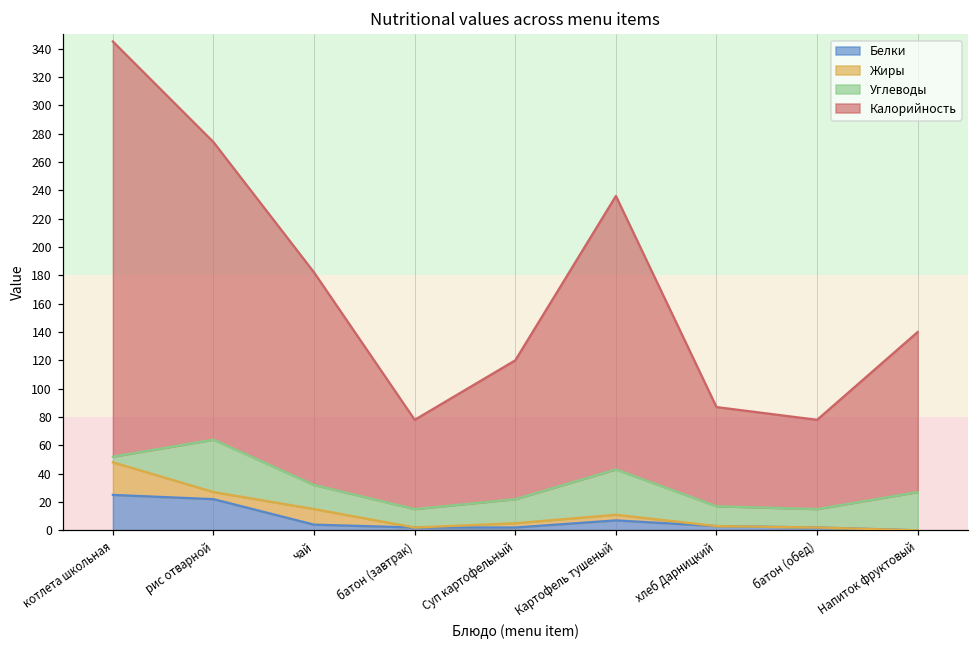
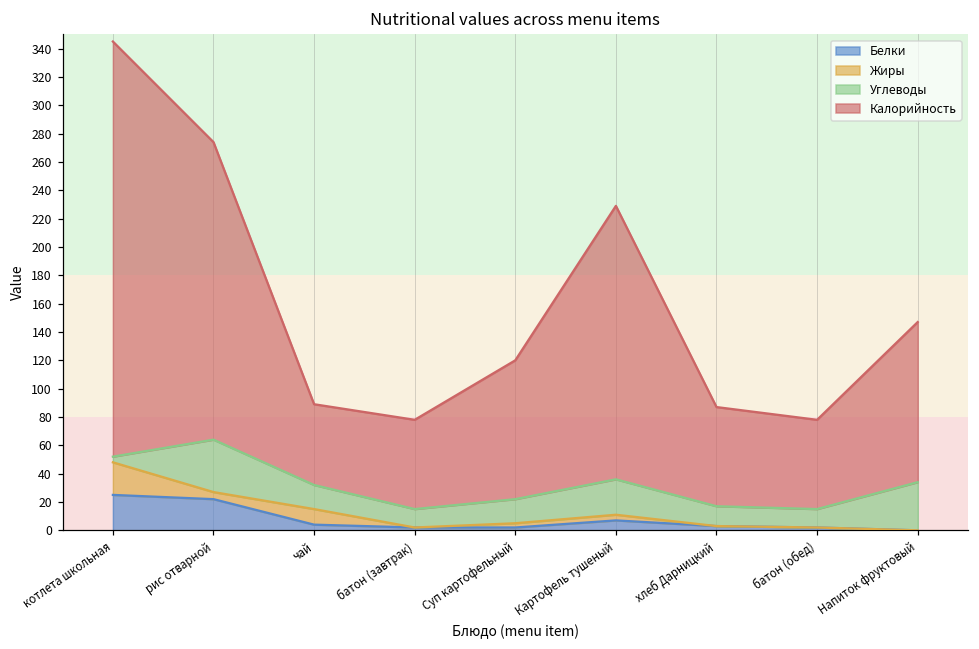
Калорийность, чай: 150 -> 57
Углеводы, Картофель тушеный: 32 -> 25
Углеводы, Напиток фруктовый: 27 -> 34
